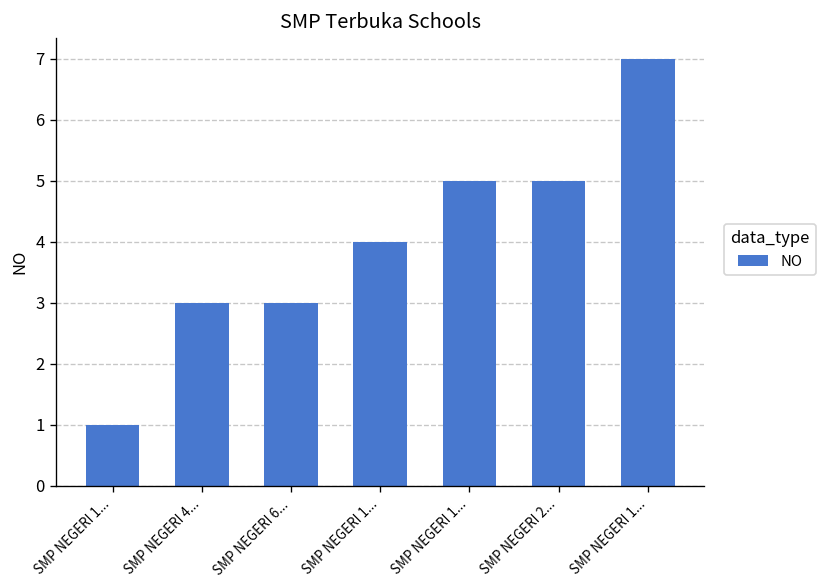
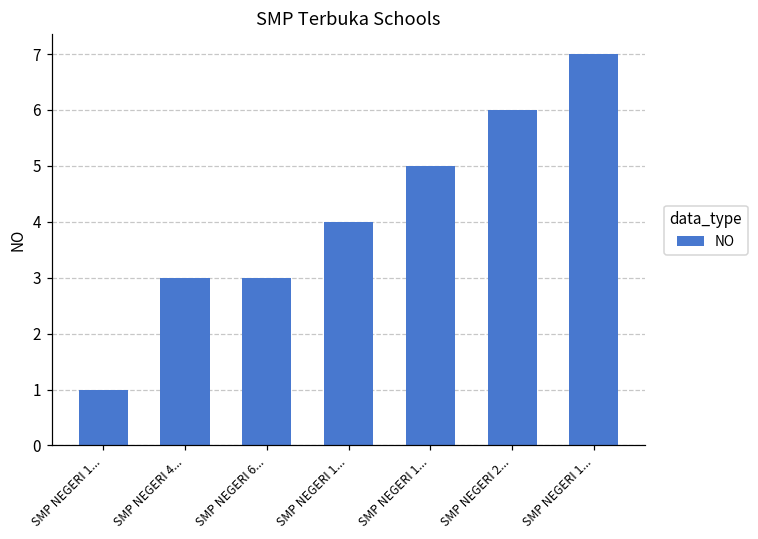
SMP NEGERI 2...: 5 -> 6
